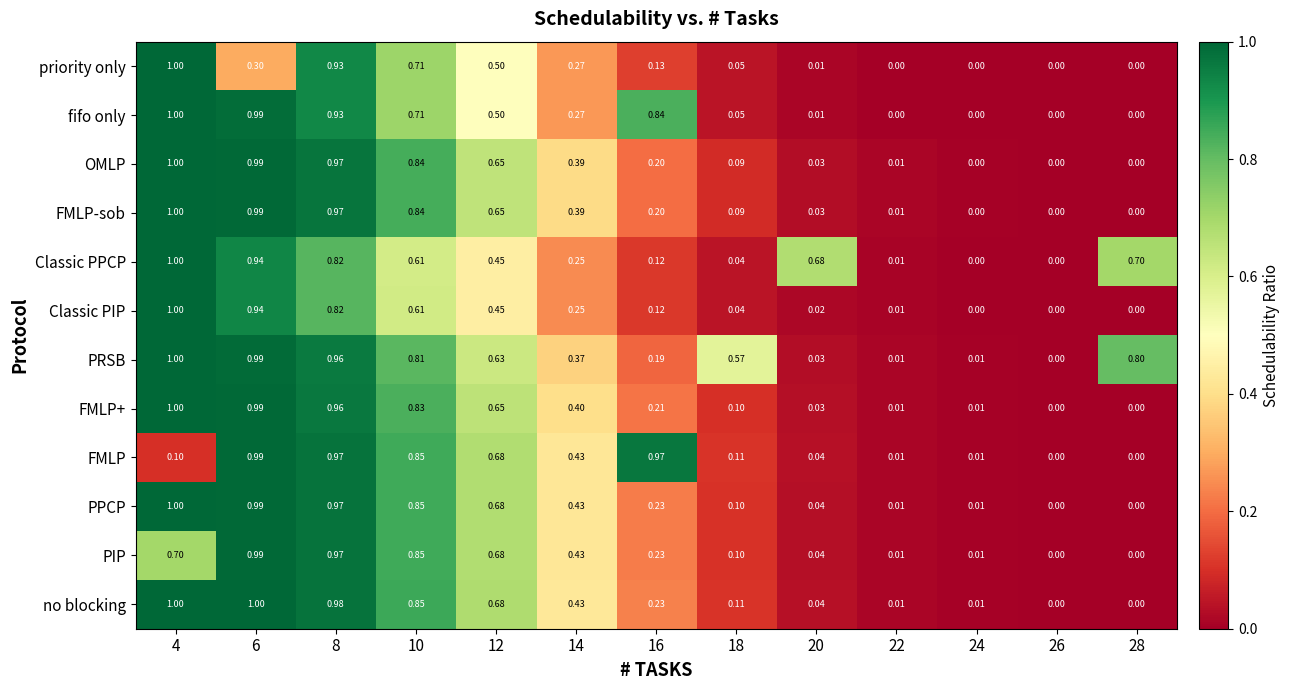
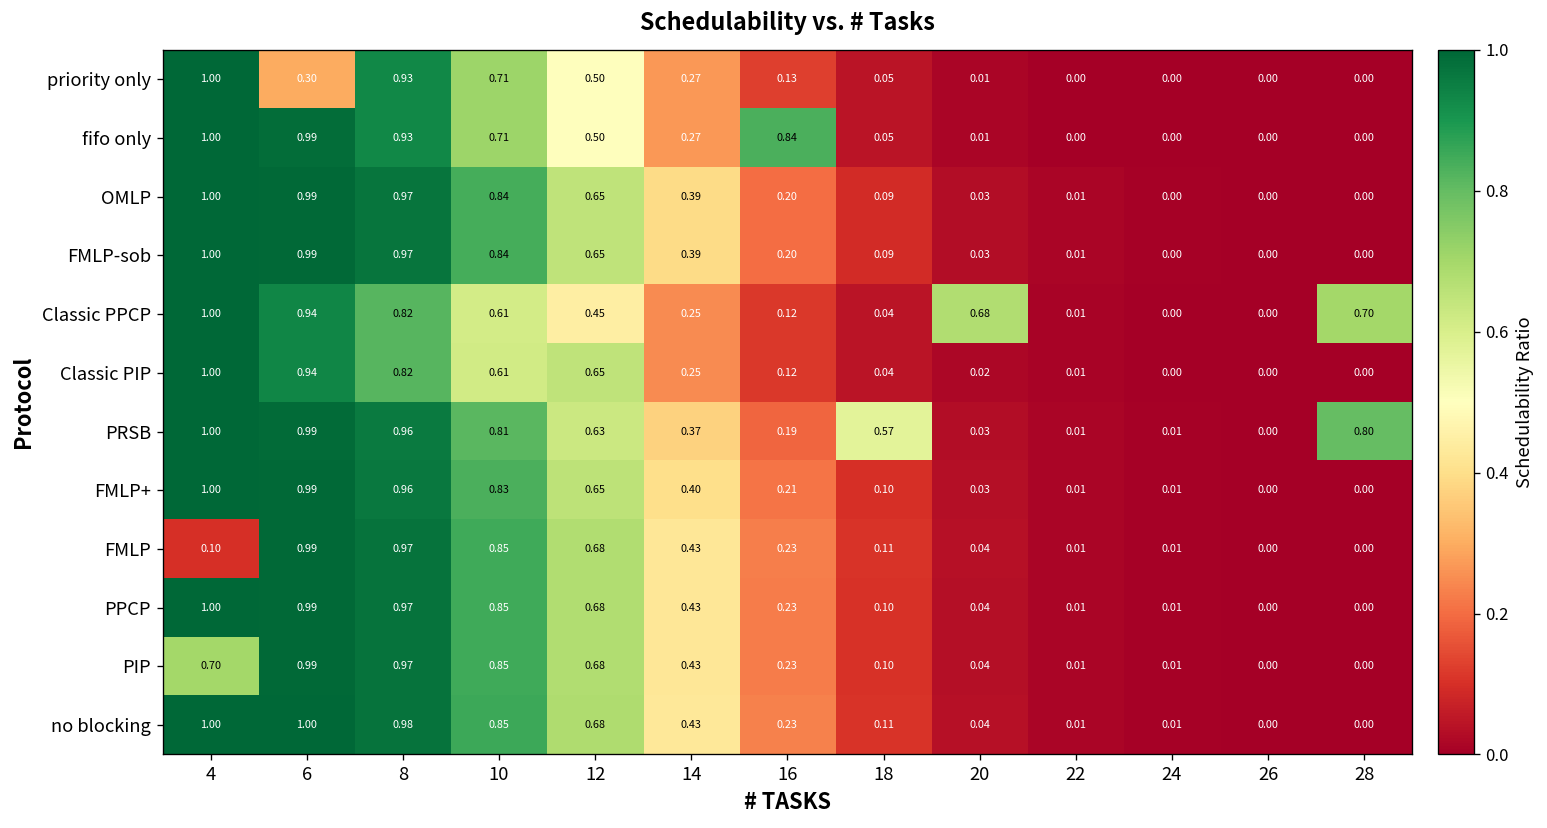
Classic PIP, 12: 0.45 -> 0.65
FMLP, 16: 0.97 -> 0.23
